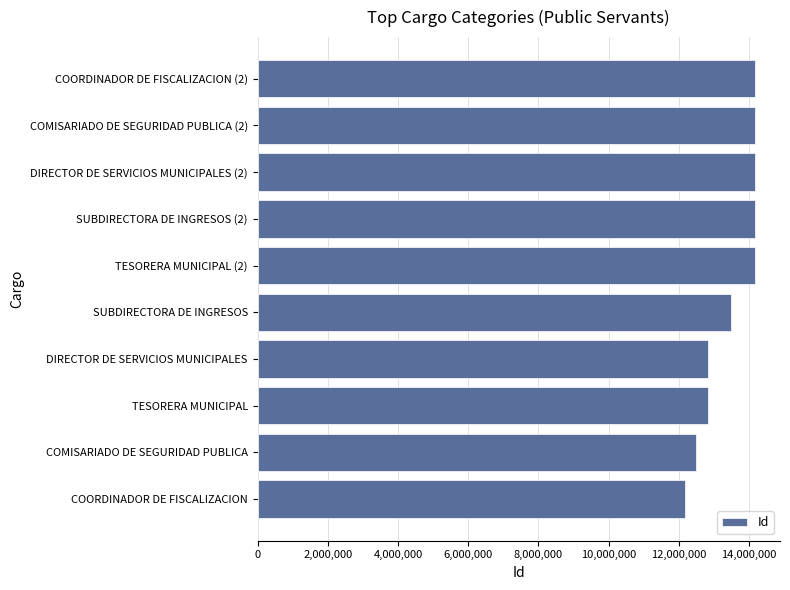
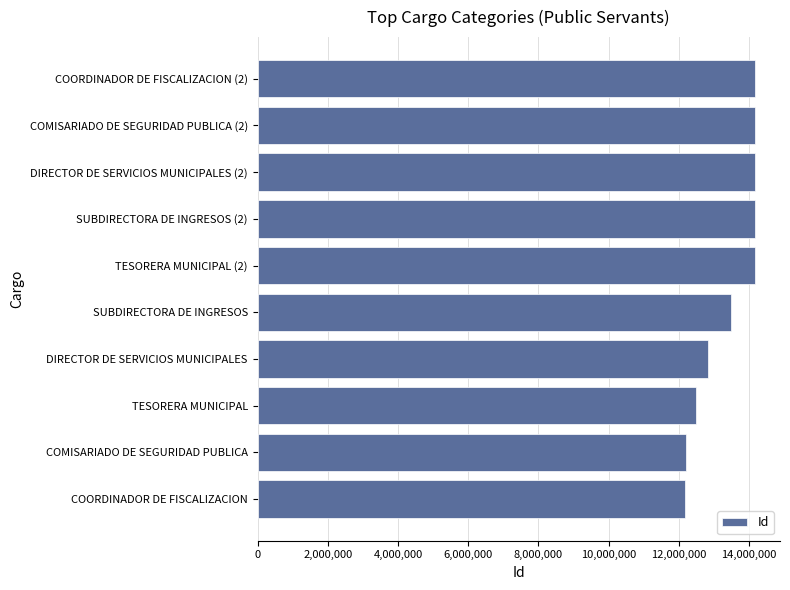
TESORERA MUNICIPAL: 12,800,000 -> 12,500,000
COMISARIADO DE SEGURIDAD PUBLICA: 12,500,000 -> 12,200,000
